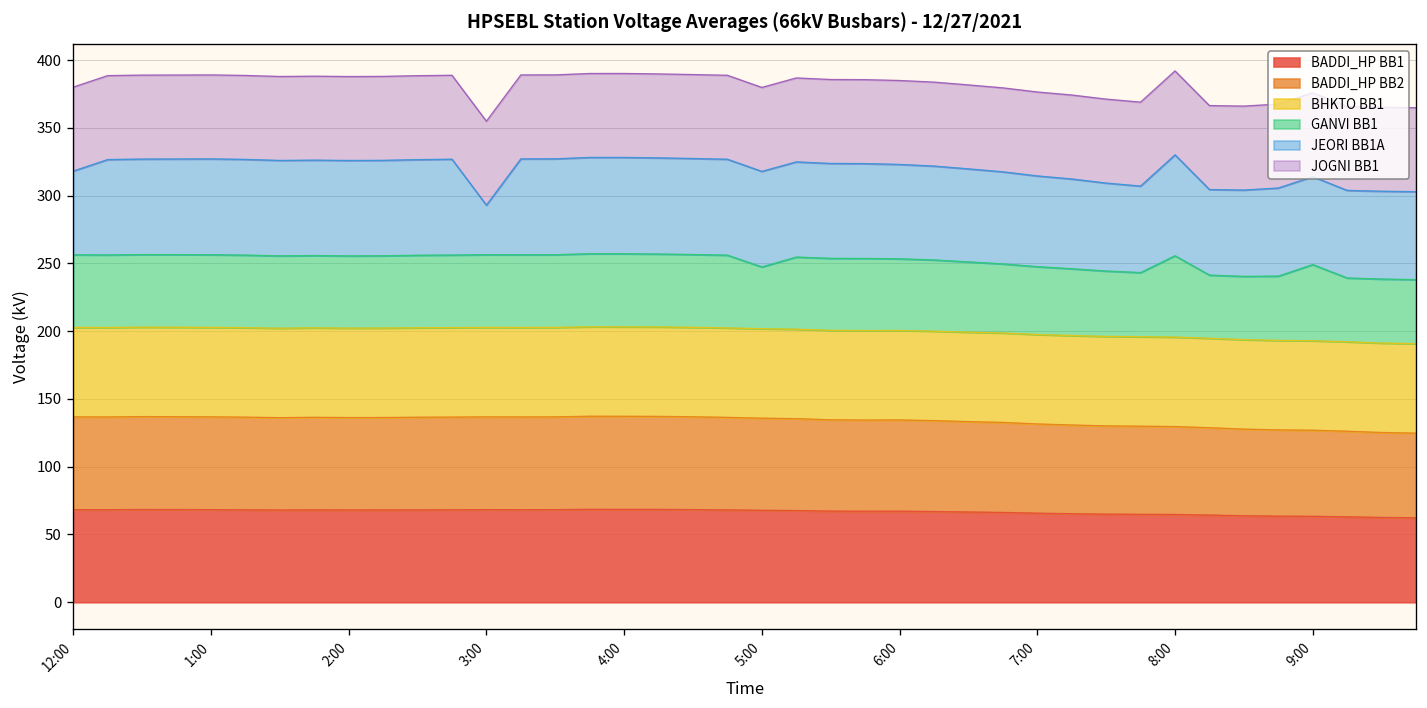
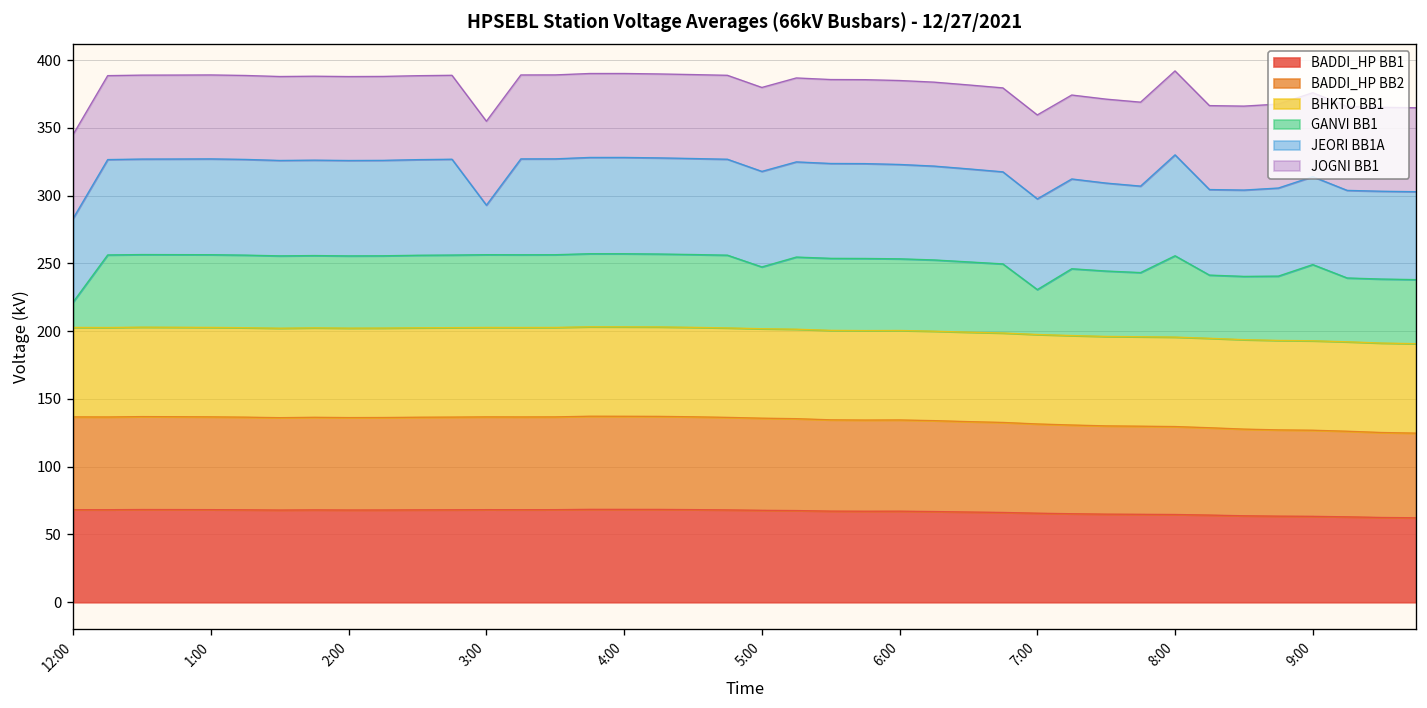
GANVI BB1, 12:00: 54 -> 19
GANVI BB1, 7:00: 50 -> 33
